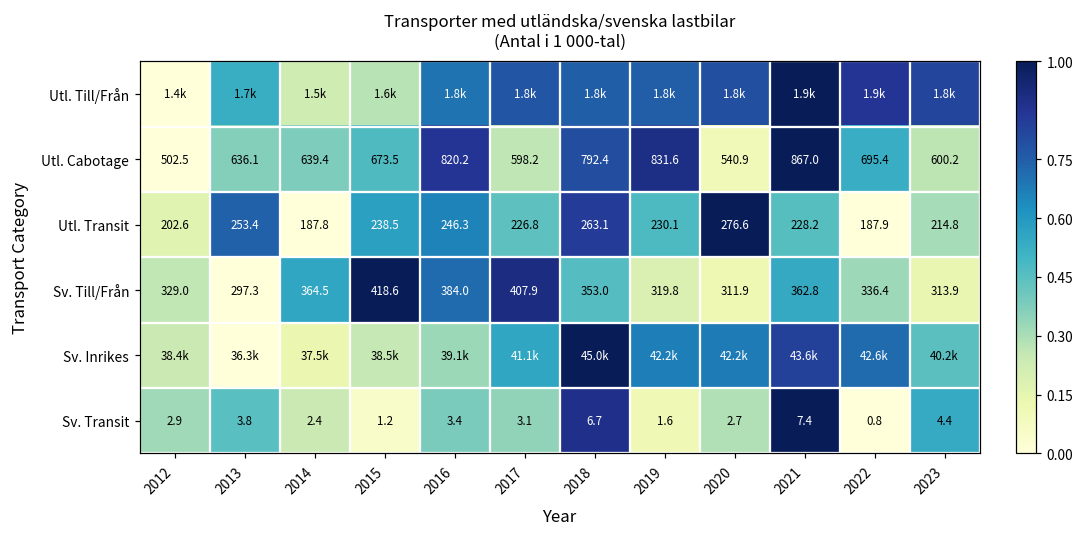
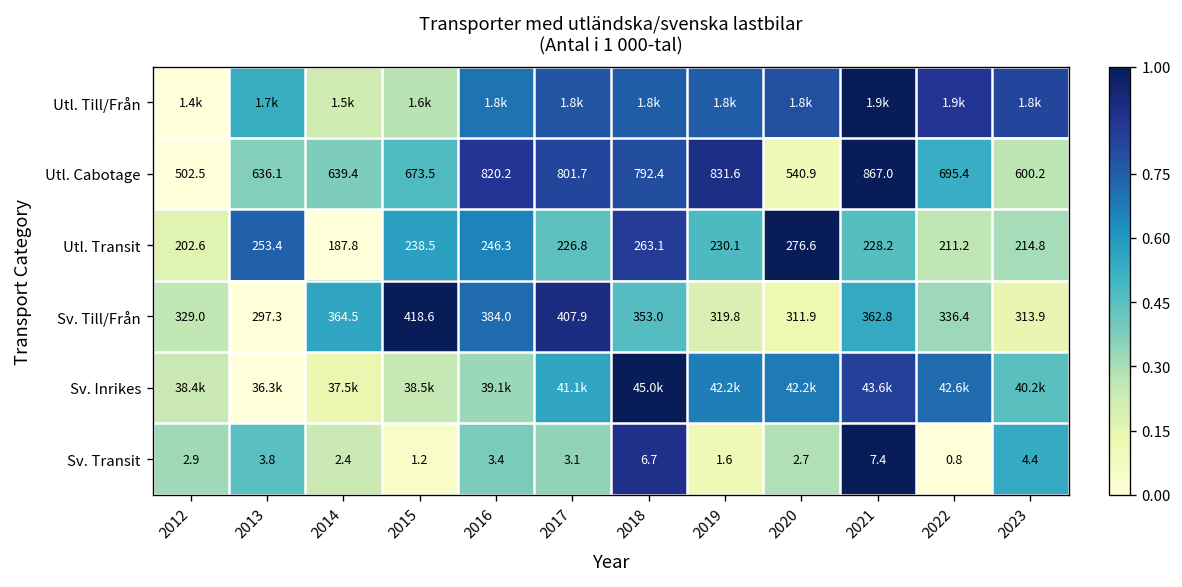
Utl. Cabotage, 2017: 598.2 -> 801.7
Utl. Transit, 2022: 187.9 -> 211.2
